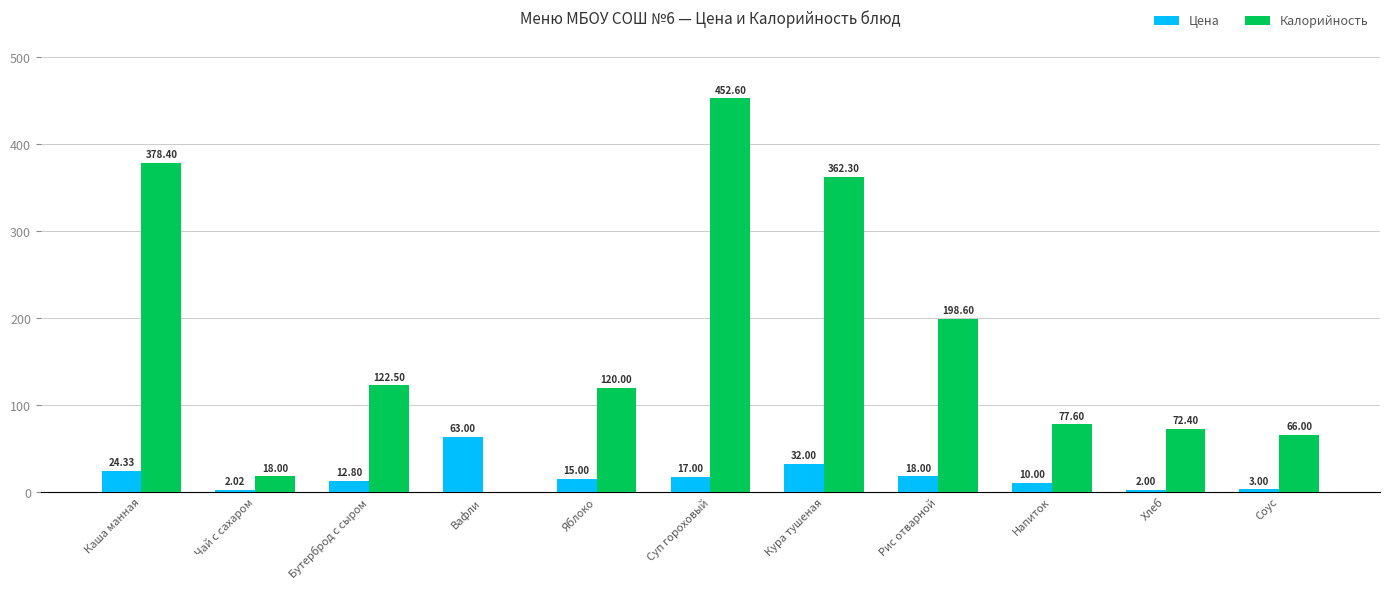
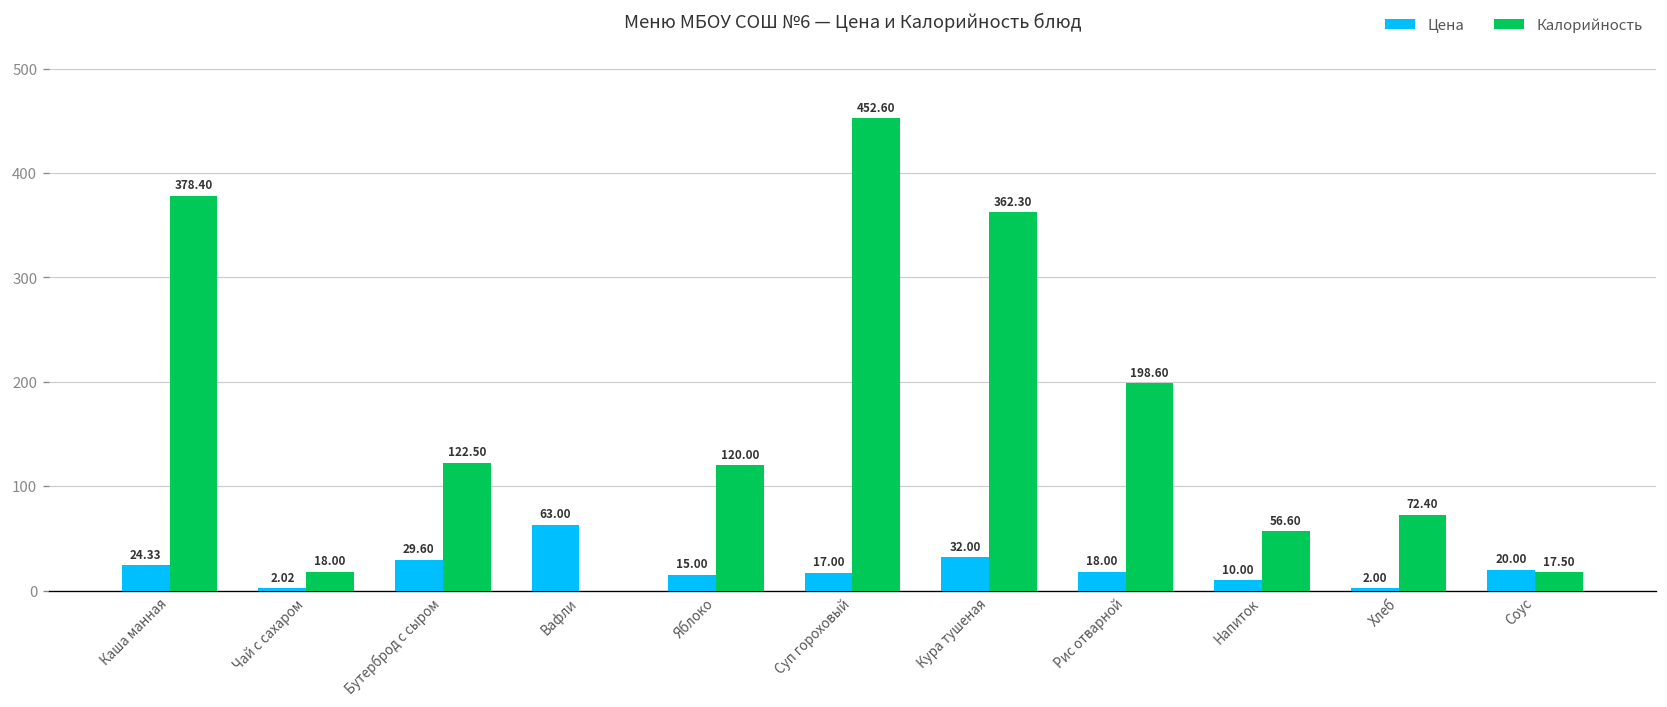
Цена, Бутерброд с сыром: 12.80 -> 29.60
Калорийность, Напиток: 77.60 -> 56.60
Цена, Соус: 3.00 -> 20.00
Калорийность, Соус: 66.00 -> 17.50
